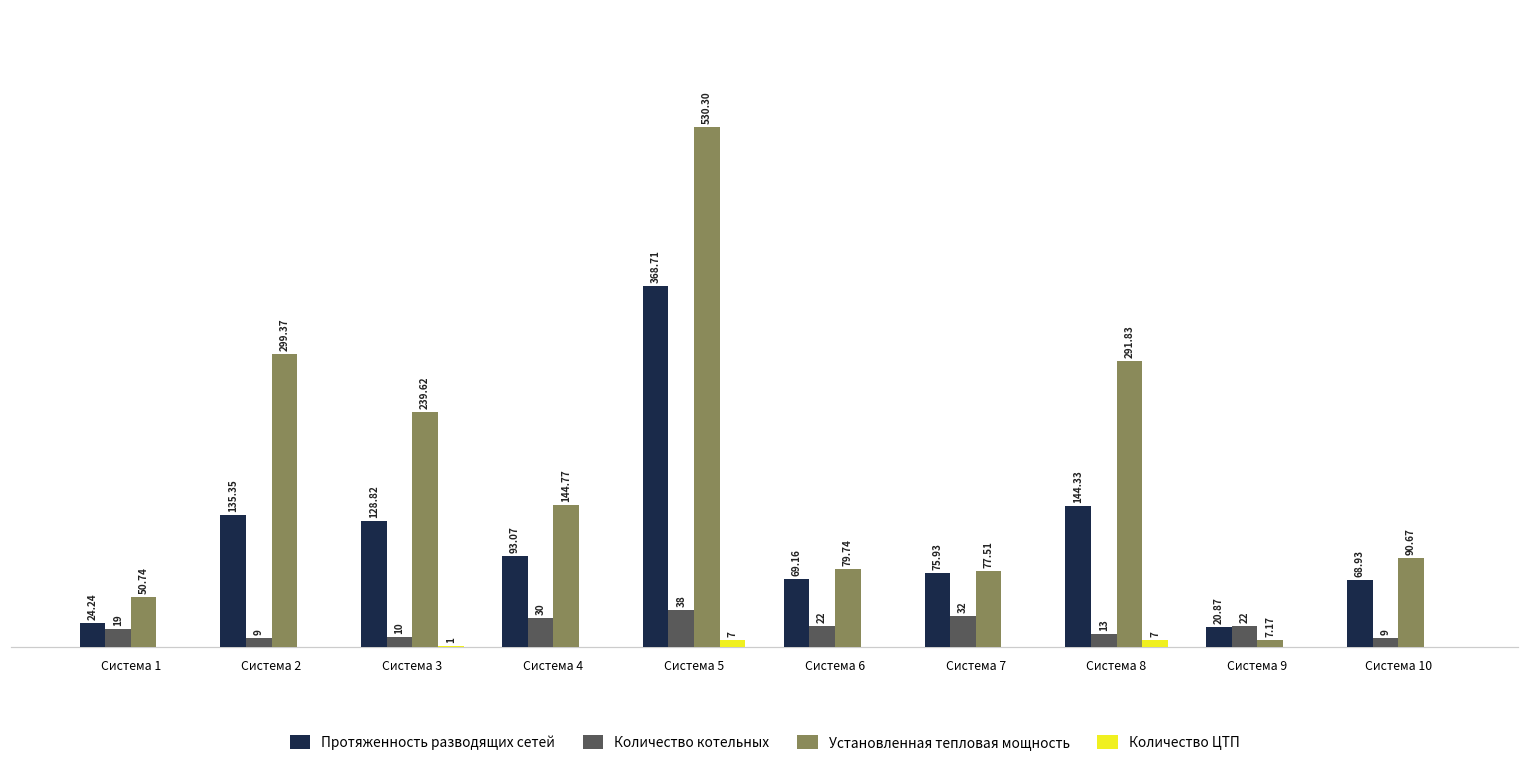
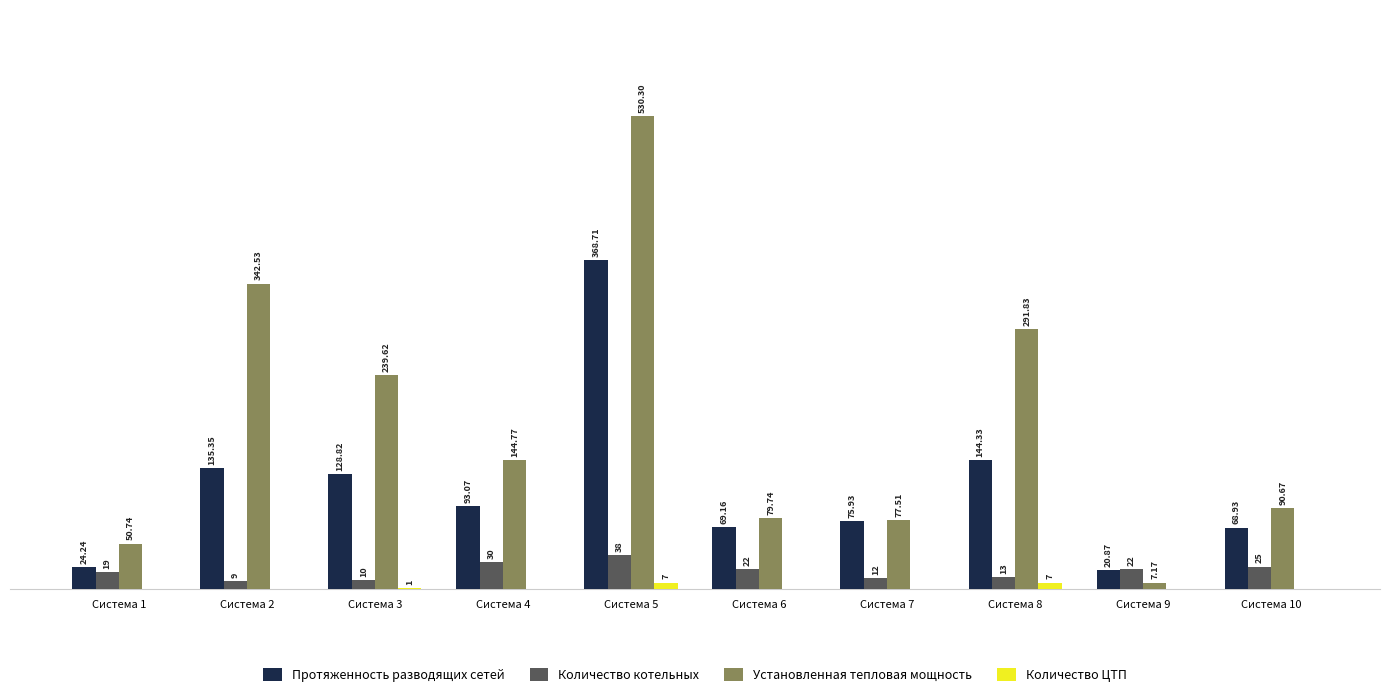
Установленная тепловая мощность, Система 2: 299.37 -> 342.53
Количество котельных, Система 7: 32 -> 12
Количество котельных, Система 10: 9 -> 25
